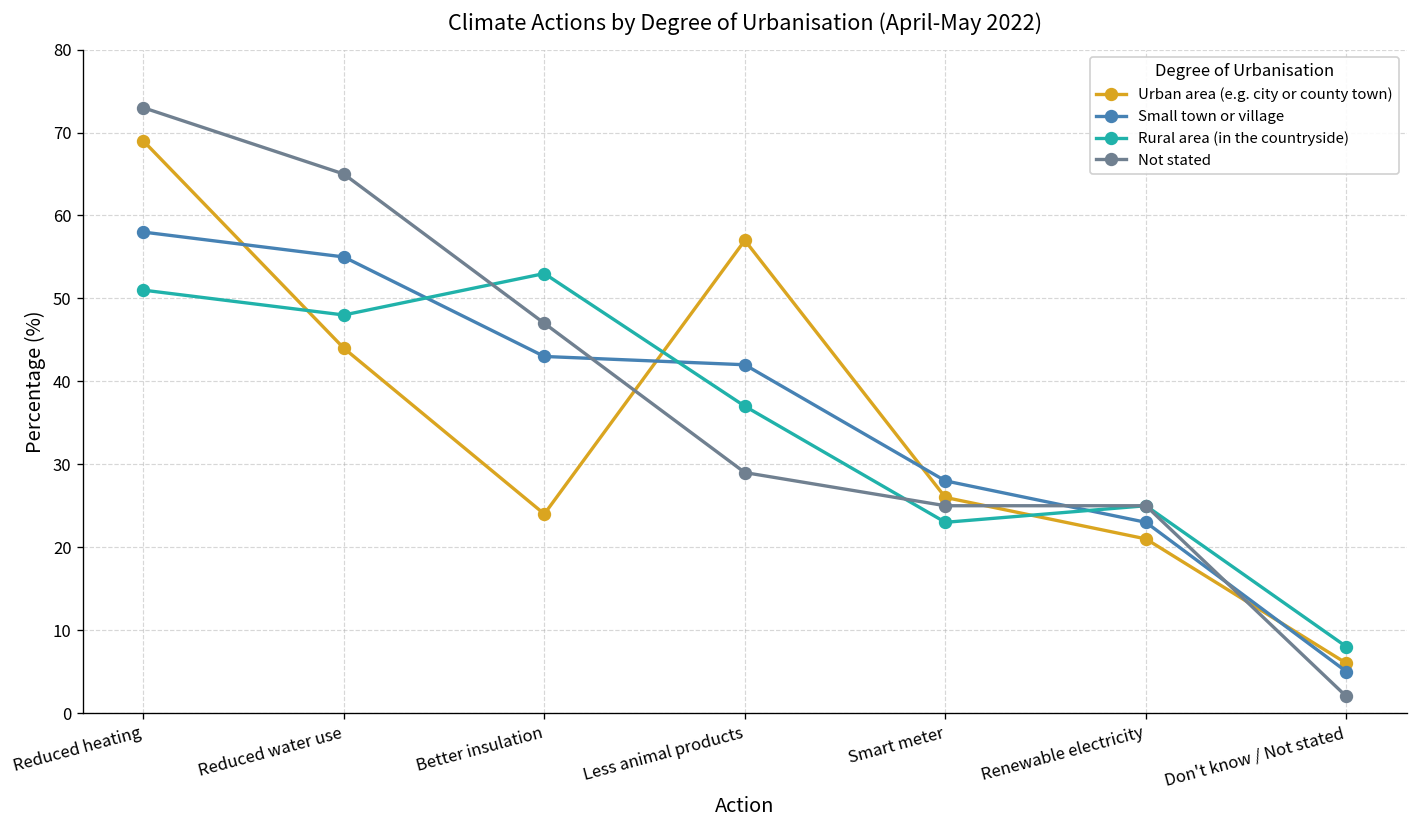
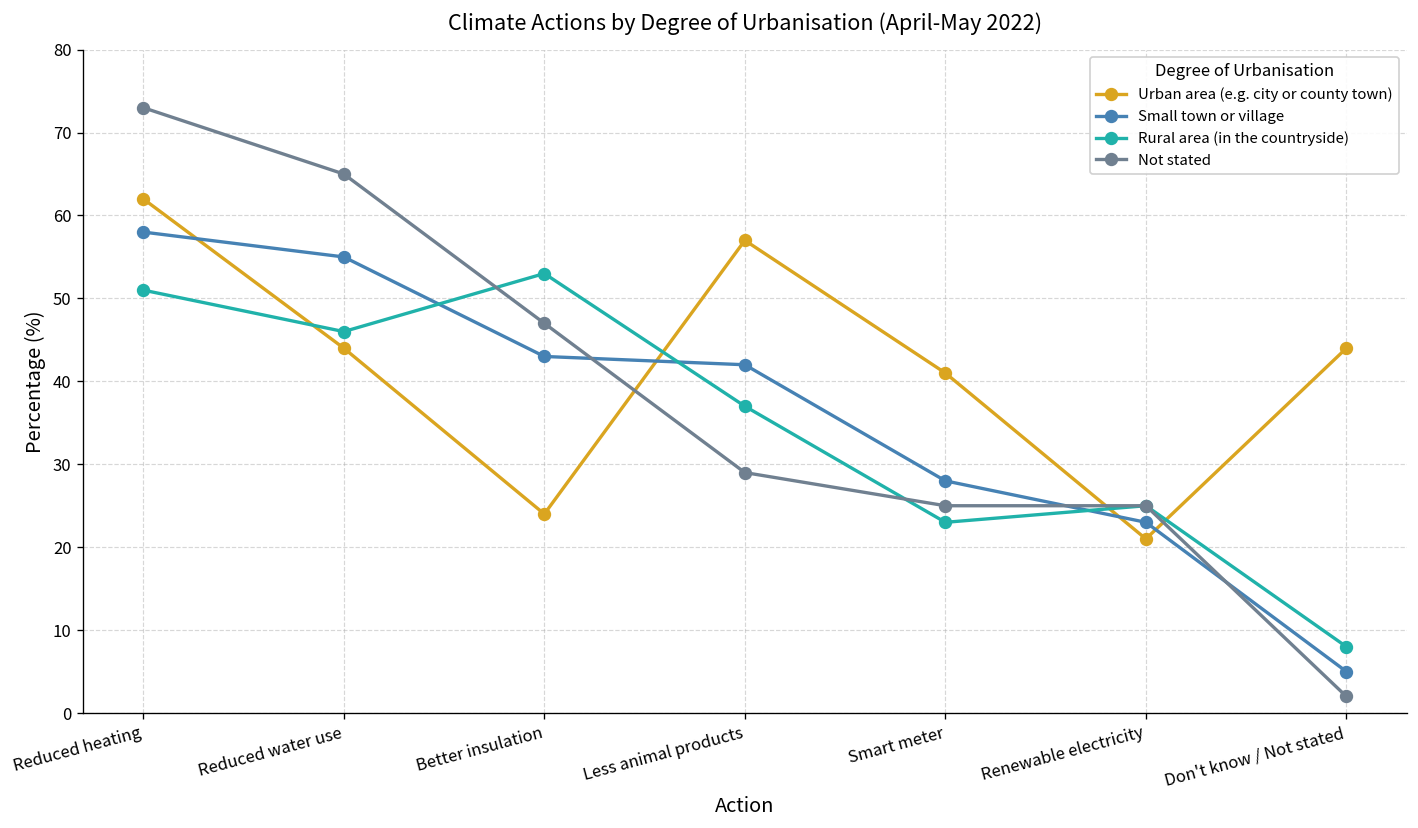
Urban area (e.g. city or county town), Reduced heating: 69 -> 62
Rural area (in the countryside), Reduced water use: 48 -> 46
Urban area (e.g. city or county town), Smart meter: 26 -> 41
Urban area (e.g. city or county town), Don't know / Not stated: 6 -> 44
